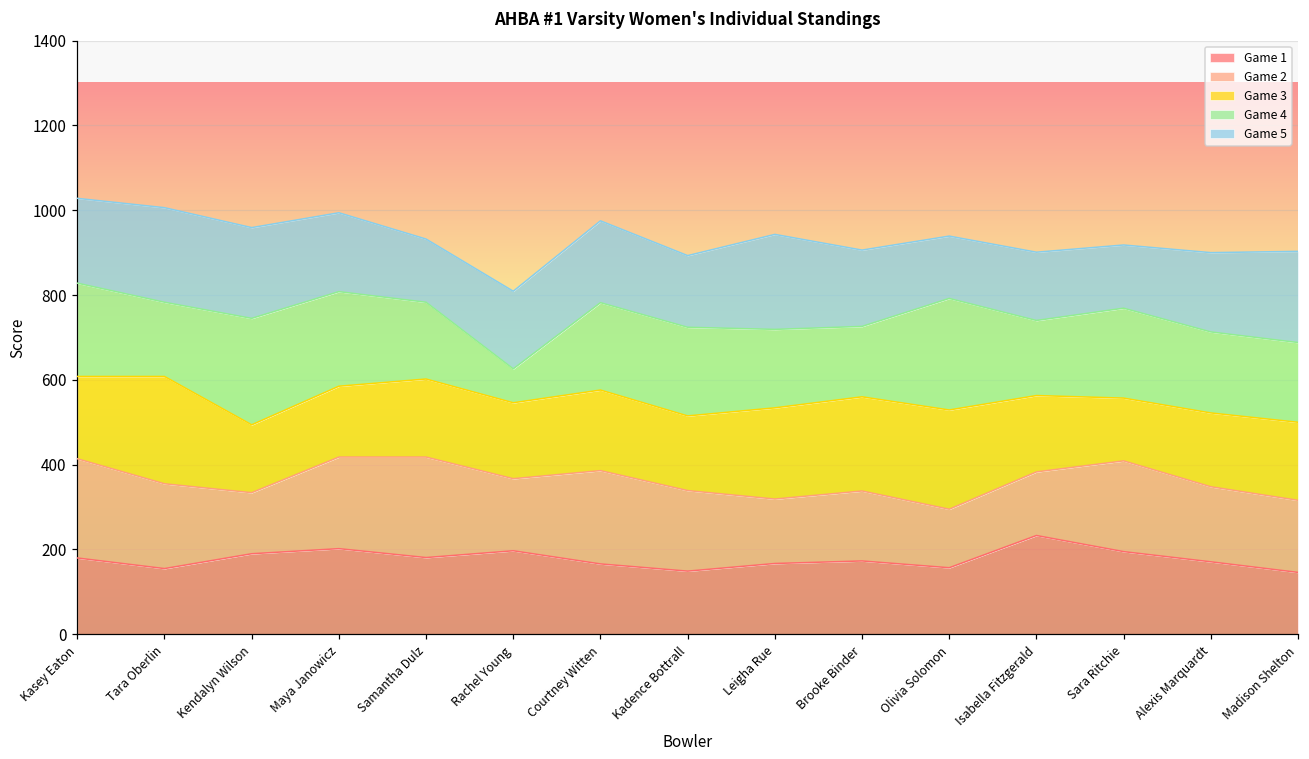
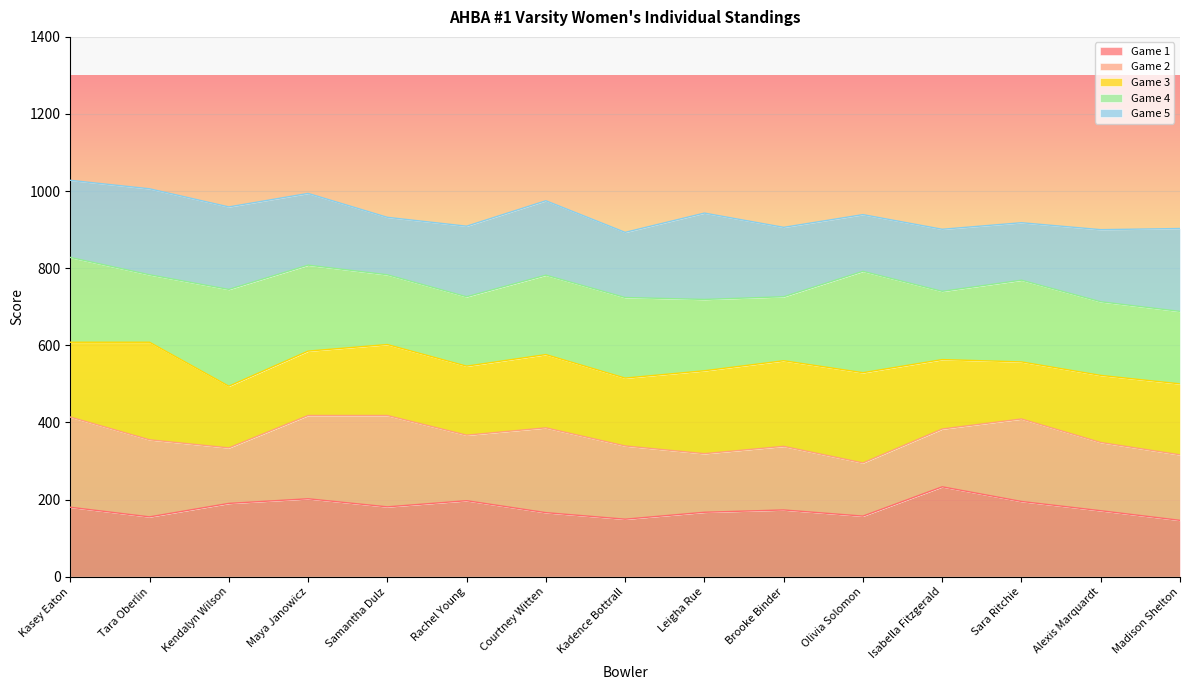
Game 4, Rachel Young: 80 -> 180
